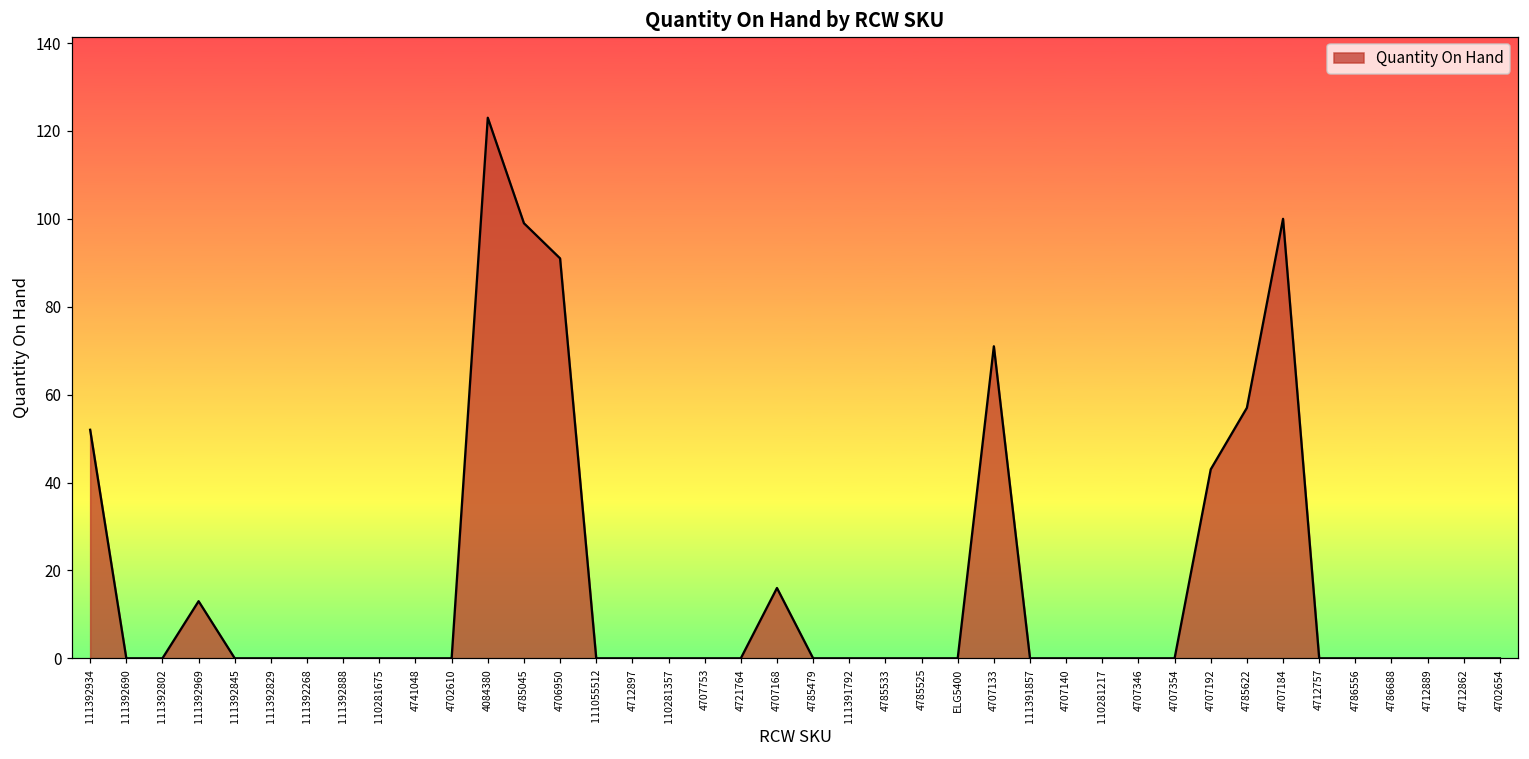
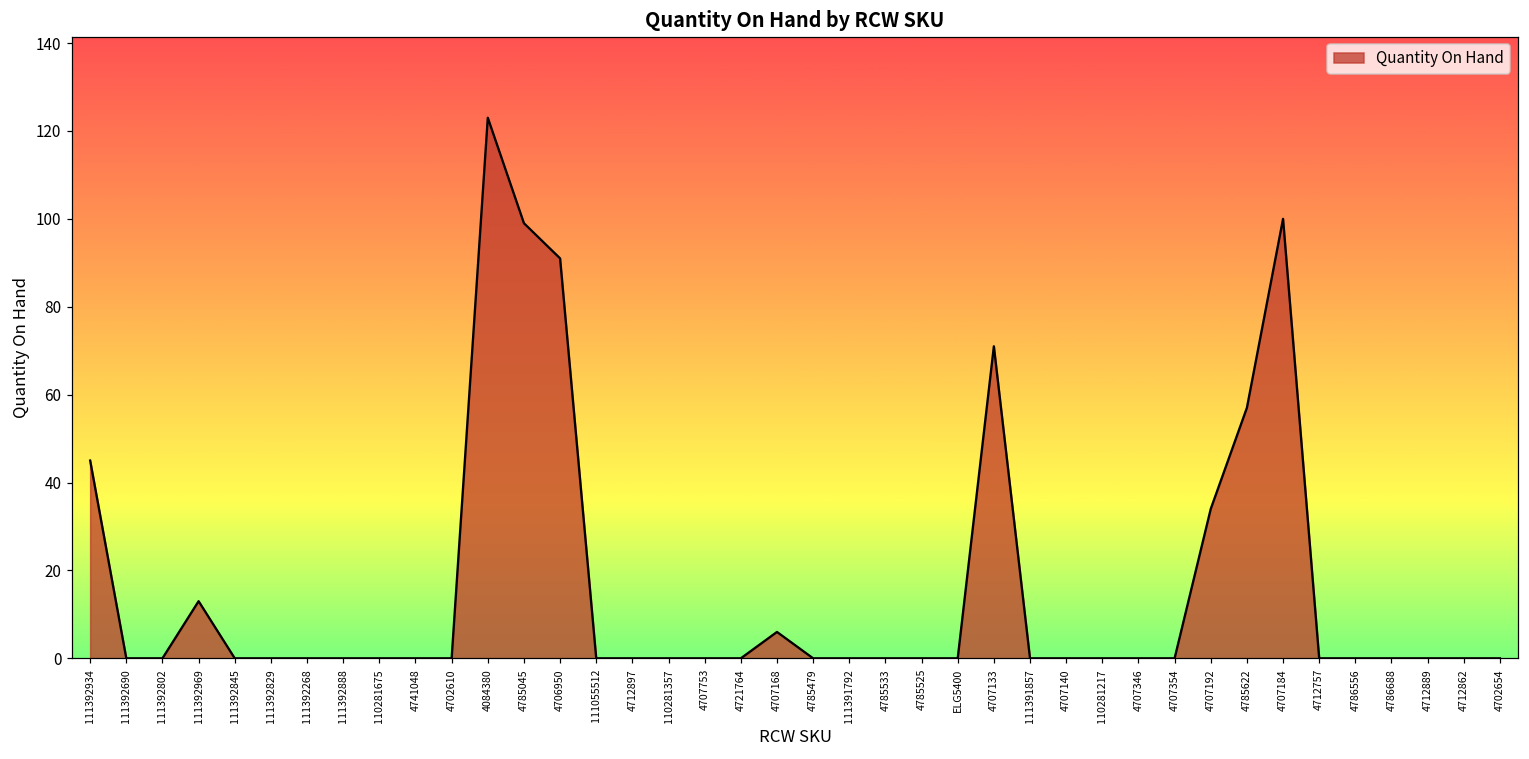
111392934: 52 -> 45
4707168: 16 -> 6
4707192: 43 -> 34
